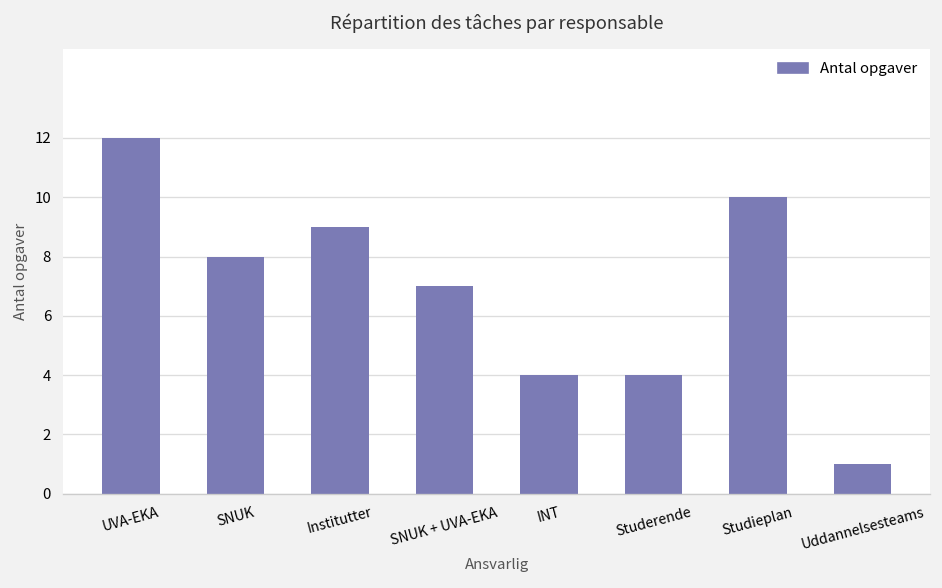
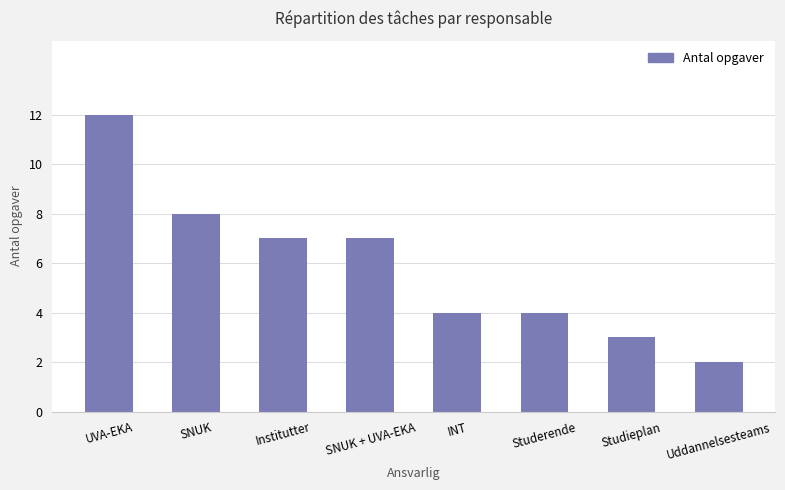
Institutter: 9 -> 7
Studieplan: 10 -> 3
Uddannelsesteams: 1 -> 2
